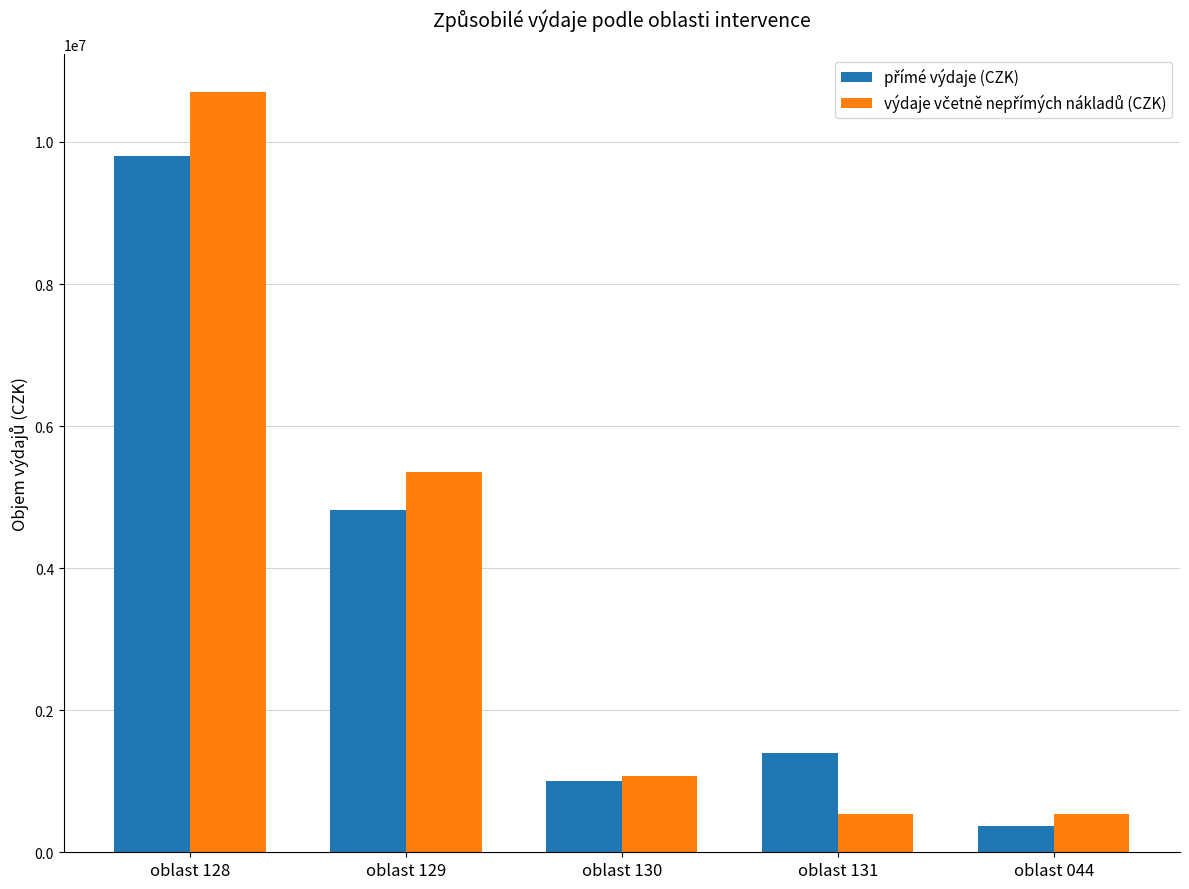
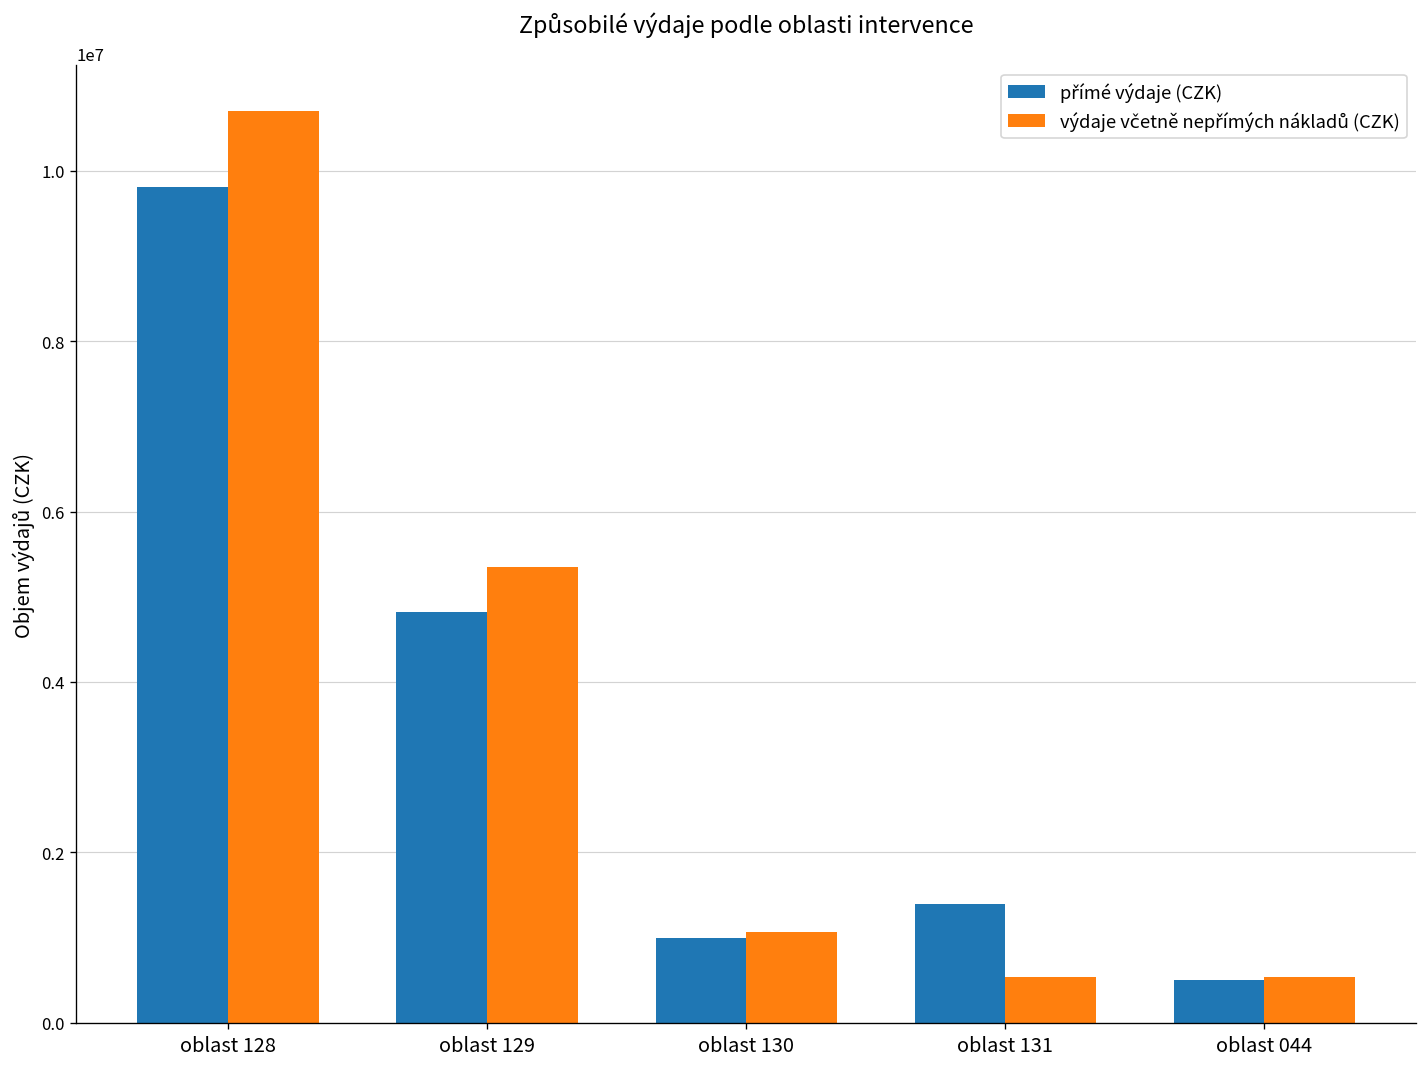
přímé výdaje (CZK), oblast 044: 400000 -> 500000
